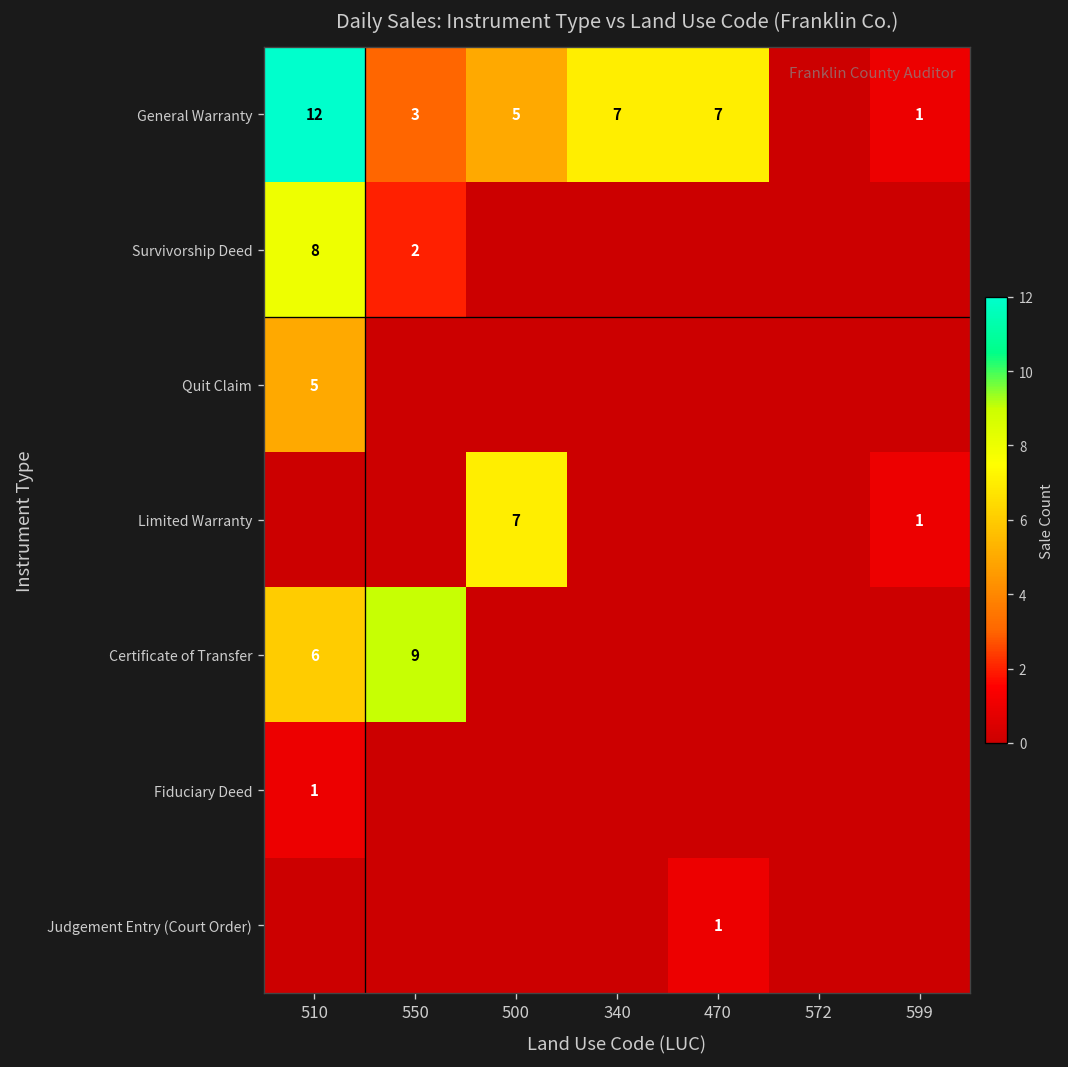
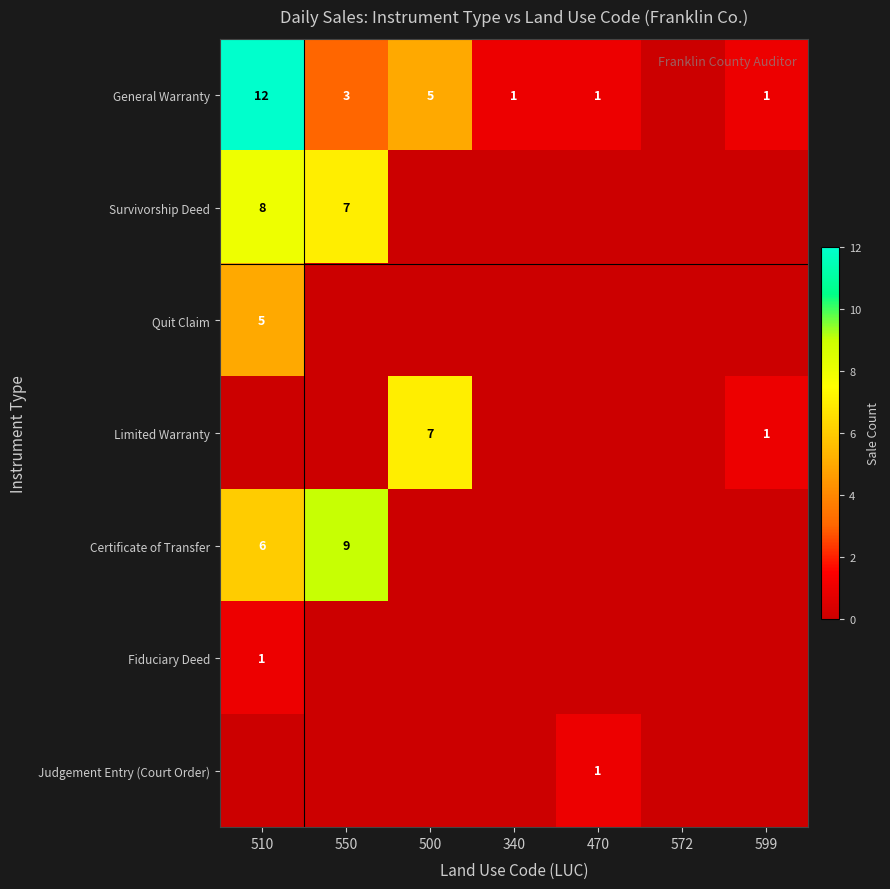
General Warranty, 340: 7 -> 1
General Warranty, 470: 7 -> 1
Survivorship Deed, 550: 2 -> 7
